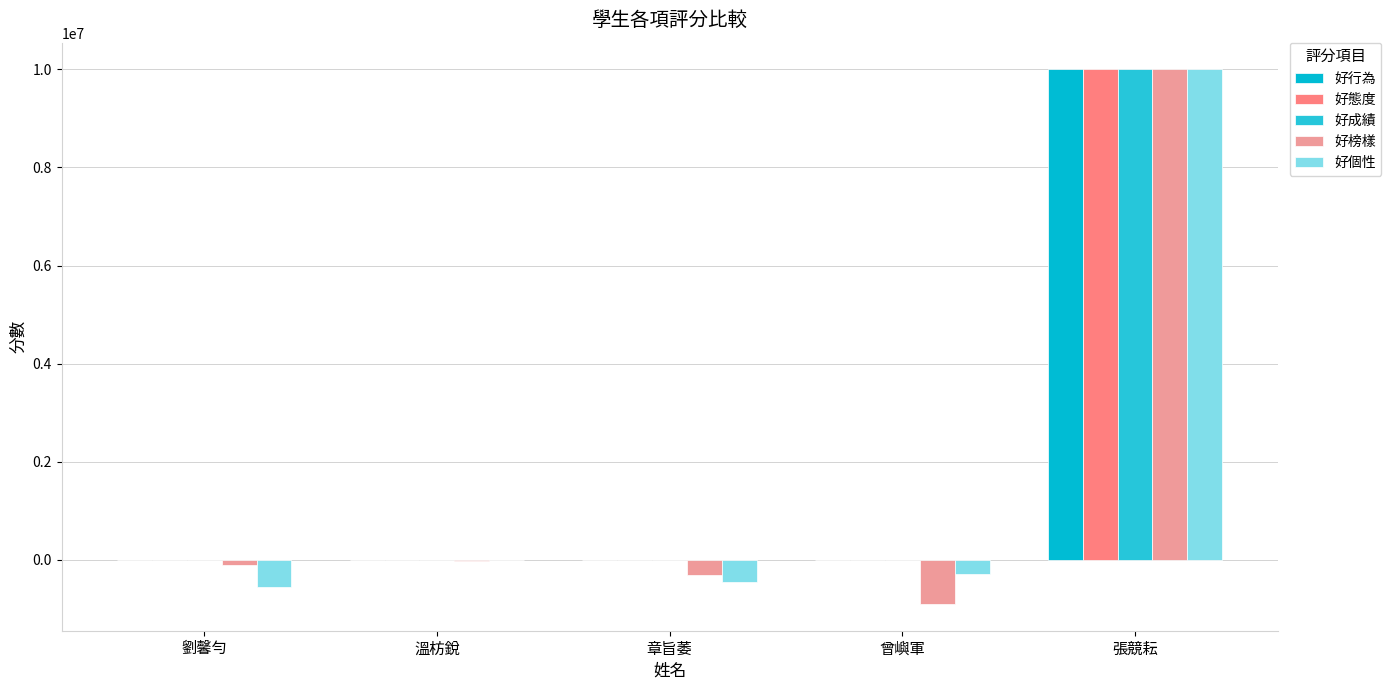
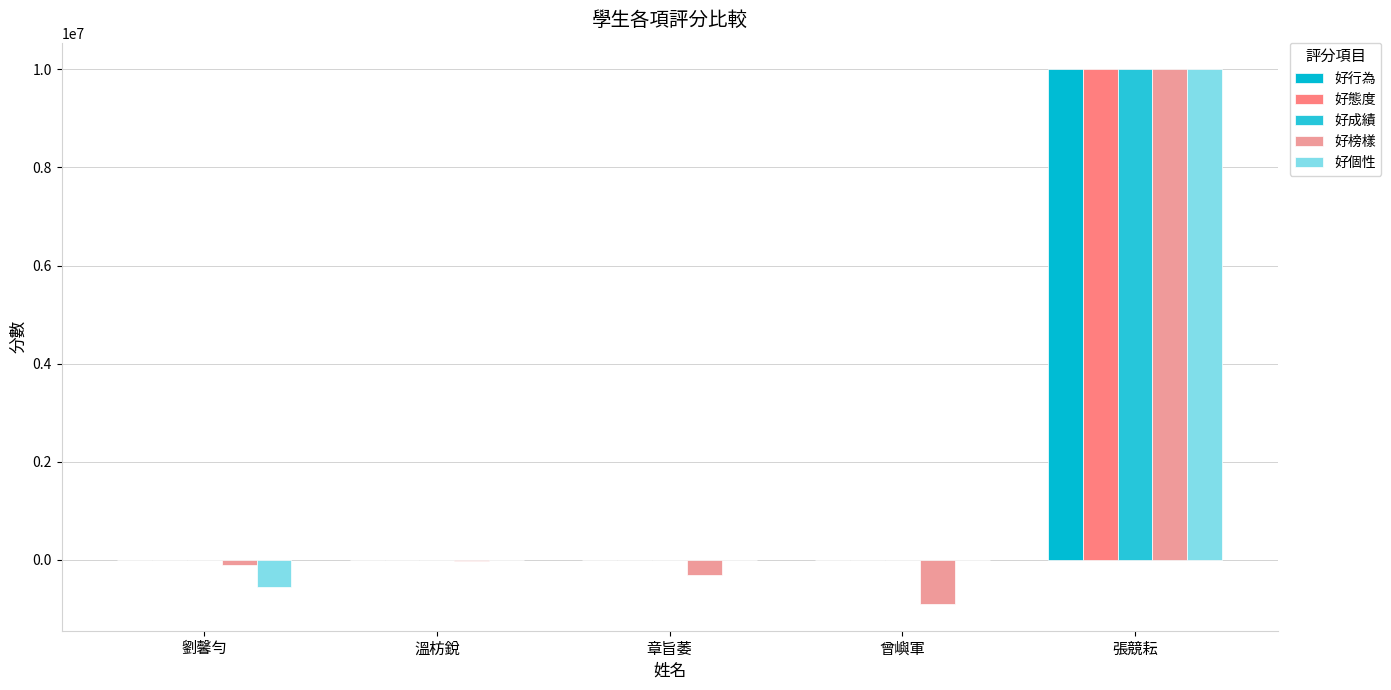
好個性, 章旨萎: -500000 -> 0
好個性, 曾嶼軍: -300000 -> 0
